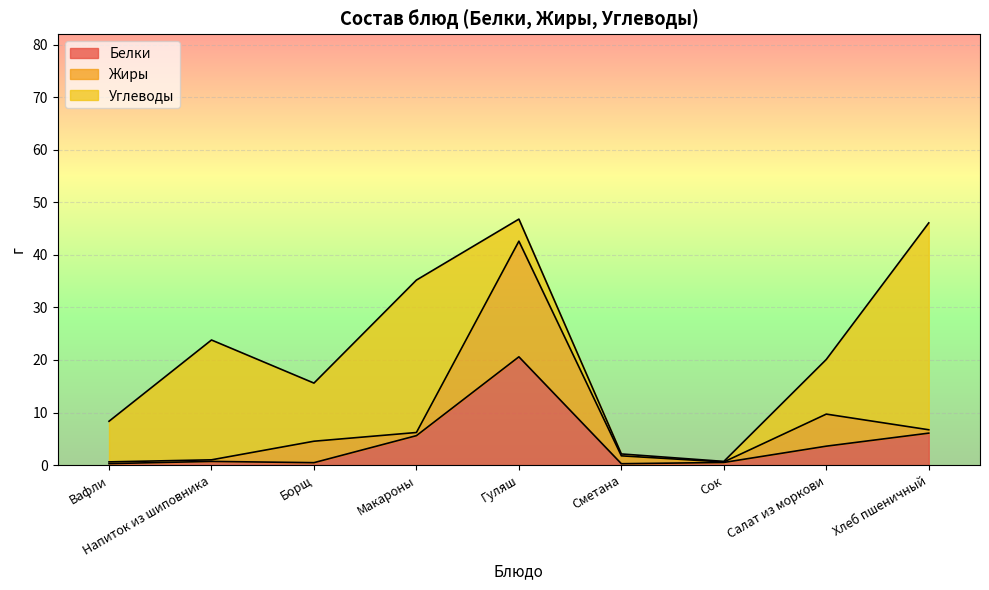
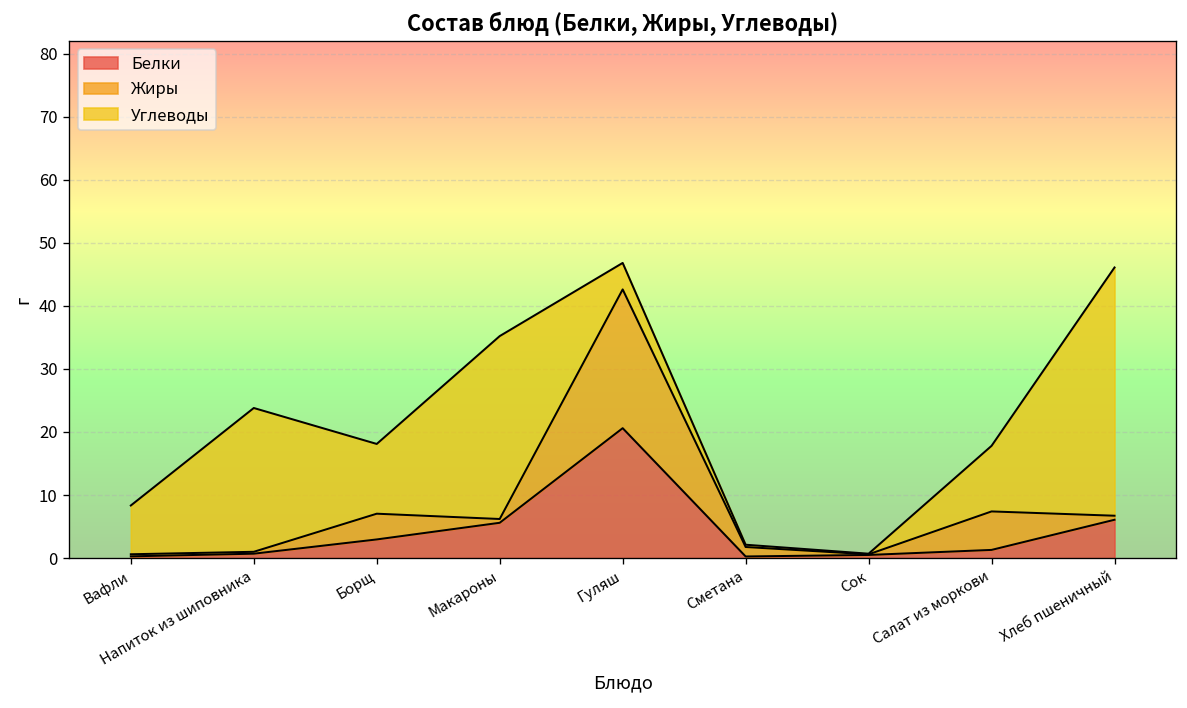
Белки, Борщ: 0 -> 3
Белки, Салат из моркови: 4 -> 1
